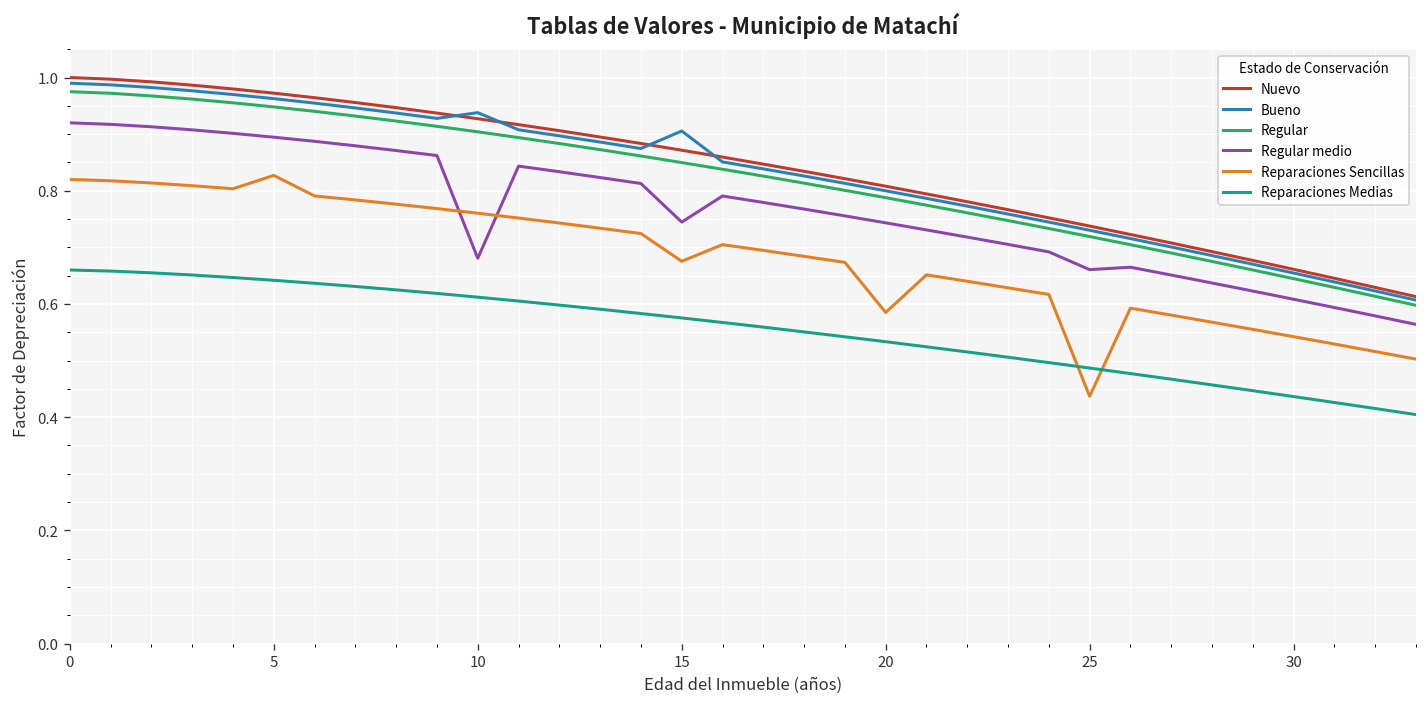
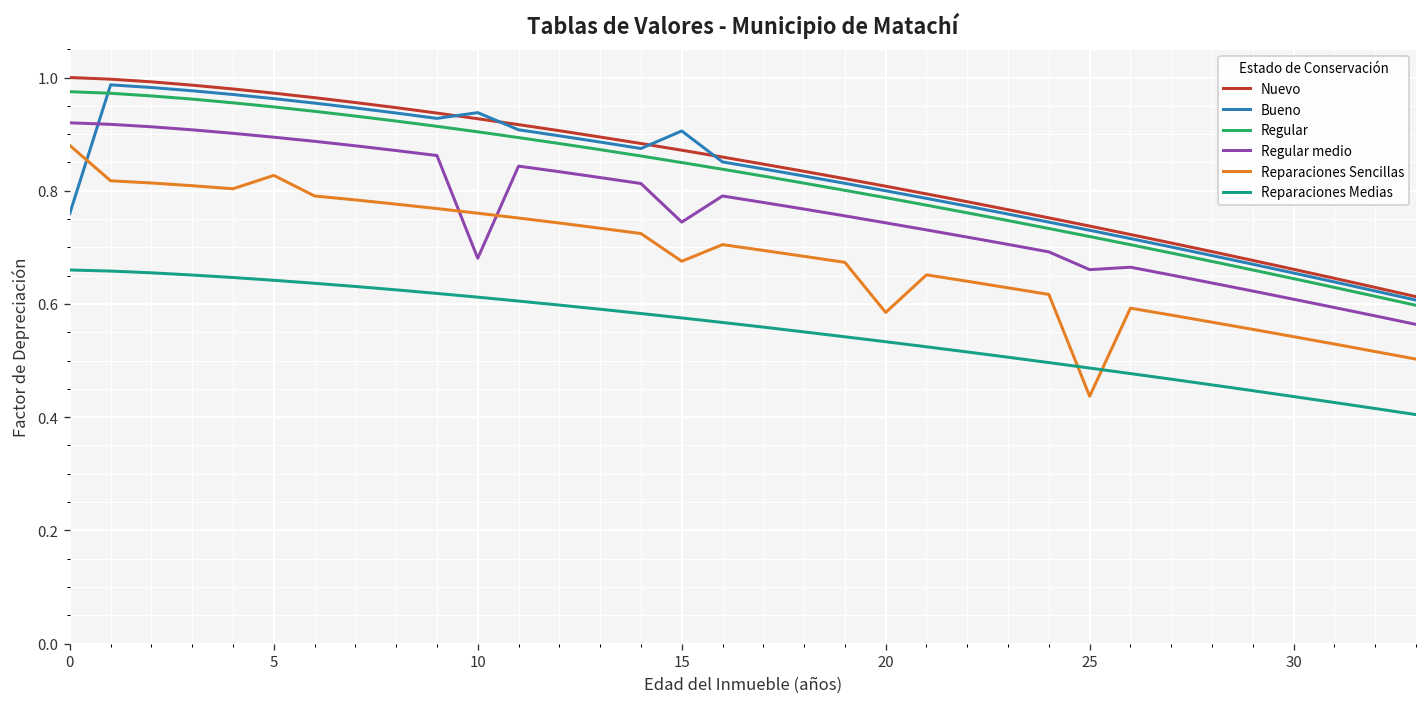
Bueno, 0: 0.99 -> 0.76
Reparaciones Sencillas, 0: 0.82 -> 0.88
